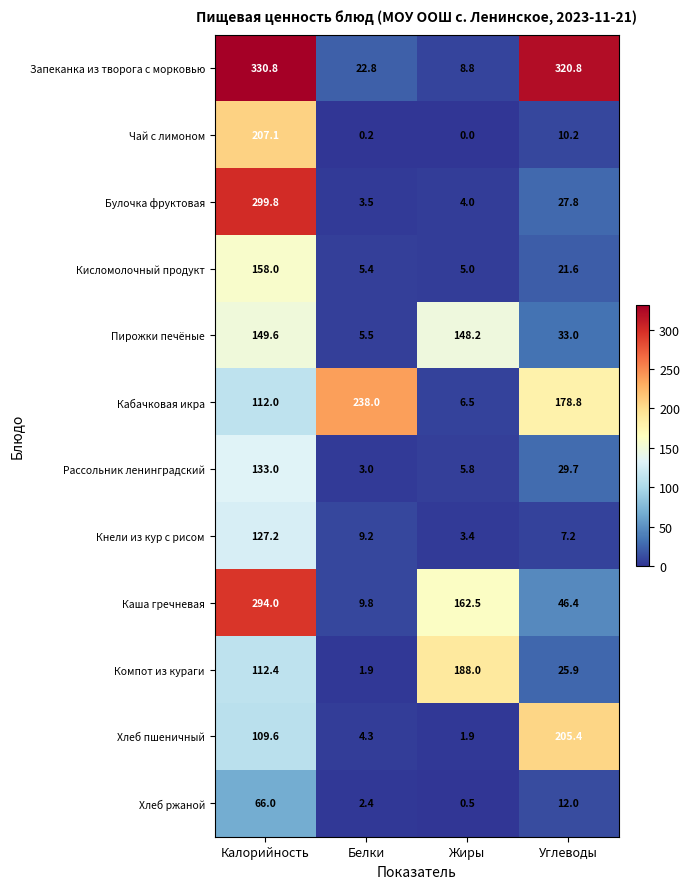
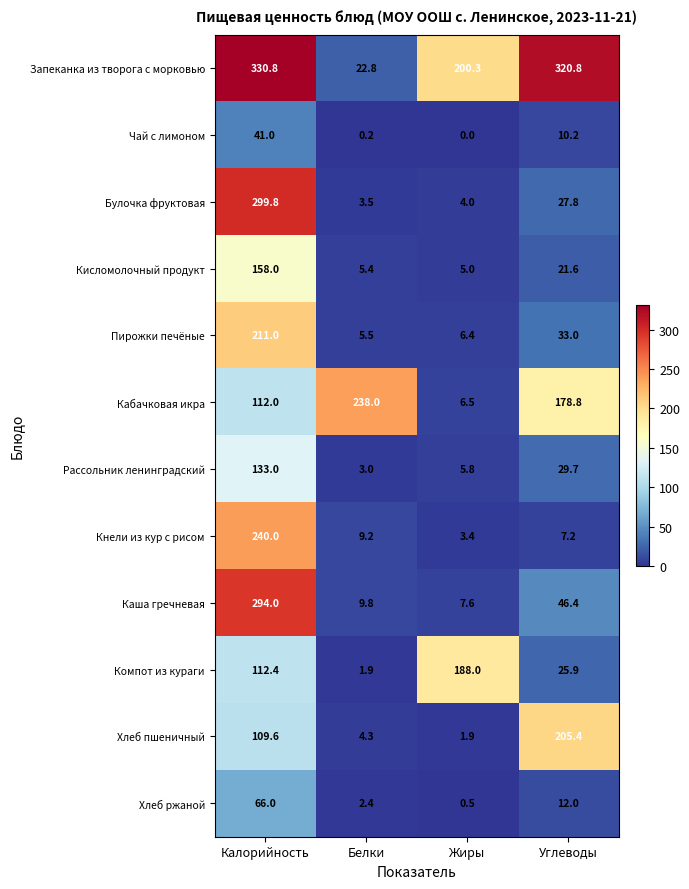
Запеканка из творога с морковью, Жиры: 8.8 -> 200.3
Чай с лимоном, Калорийность: 207.1 -> 41.0
Пирожки печёные, Калорийность: 149.6 -> 211.0
Пирожки печёные, Жиры: 148.2 -> 6.4
Кнели из кур с рисом, Калорийность: 127.2 -> 240.0
Каша гречневая, Жиры: 162.5 -> 7.6
